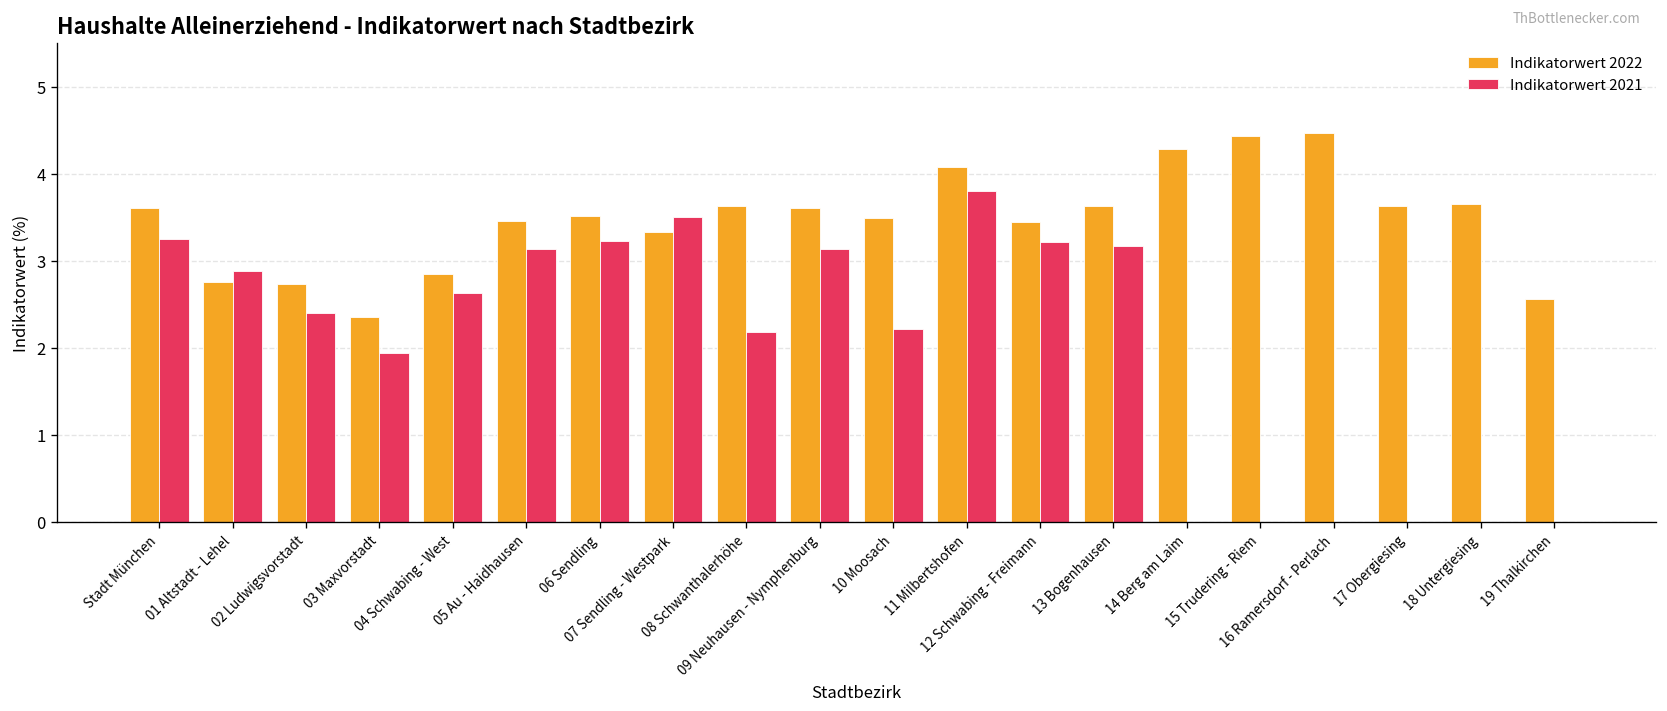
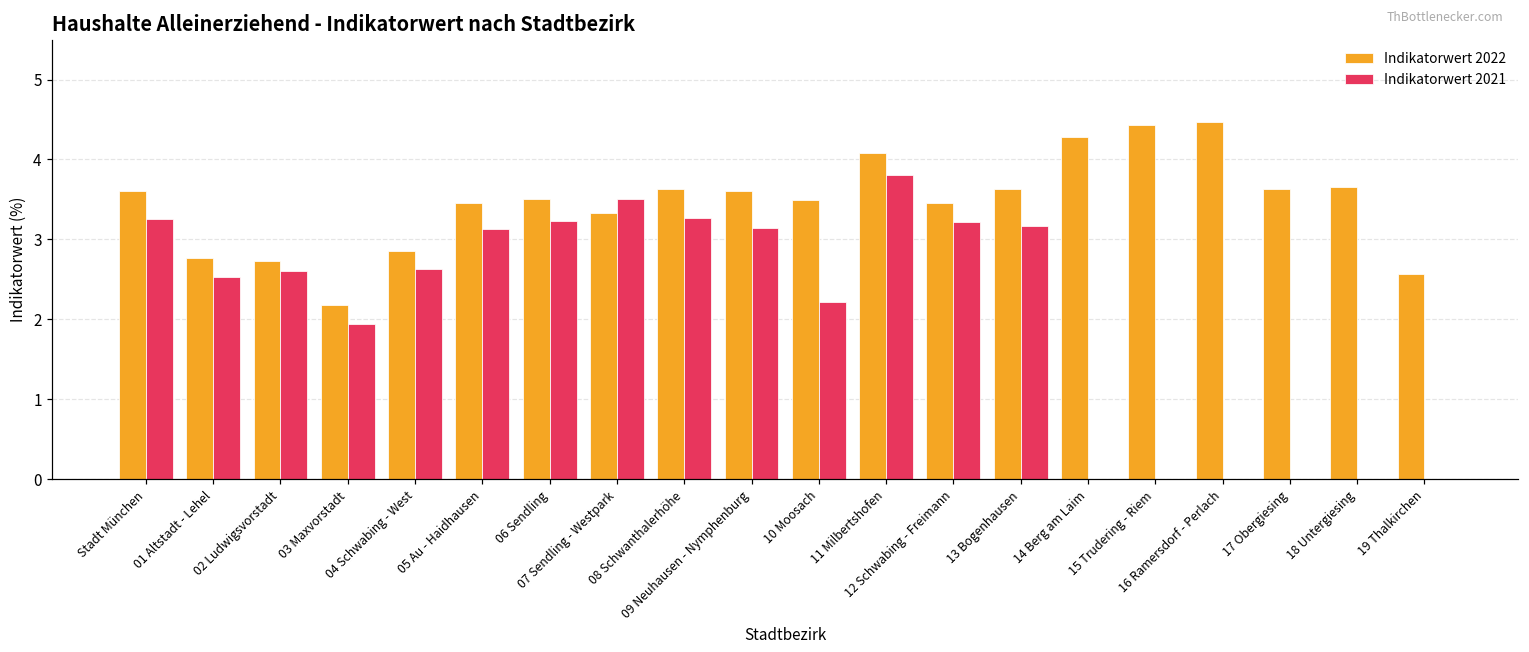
Indikatorwert 2021, 01 Altstadt - Lehel: 2.9 -> 2.5
Indikatorwert 2021, 02 Ludwigsvorstadt: 2.4 -> 2.6
Indikatorwert 2022, 03 Maxvorstadt: 2.4 -> 2.2
Indikatorwert 2021, 08 Schwanthalerhöhe: 2.2 -> 3.3
